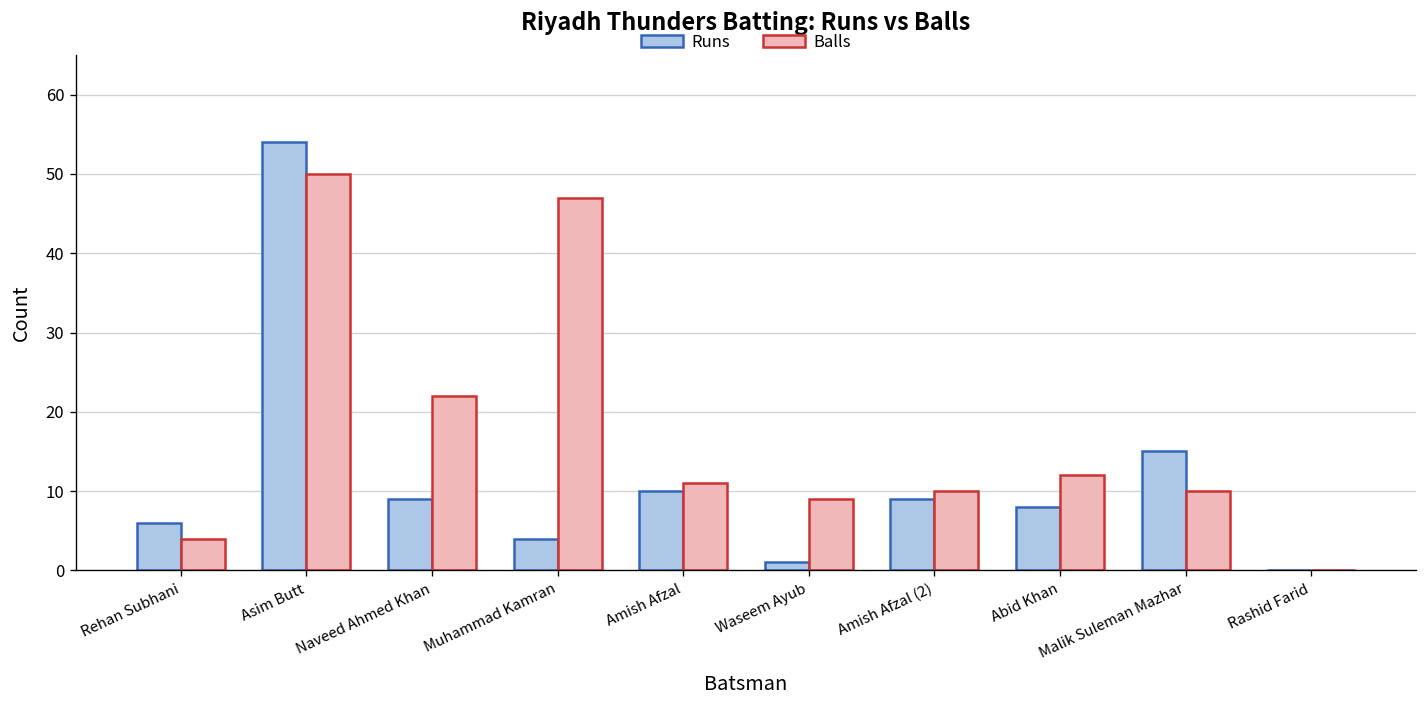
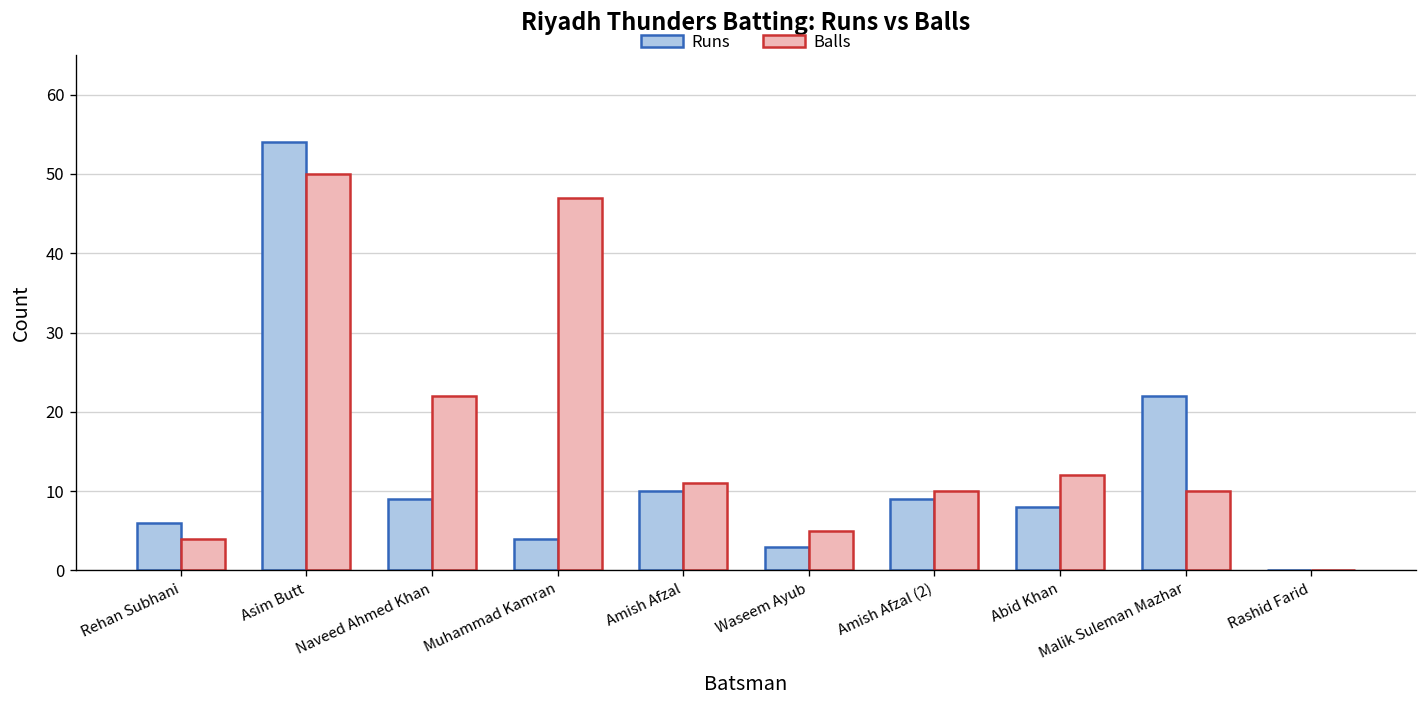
Runs, Waseem Ayub: 1 -> 3
Balls, Waseem Ayub: 9 -> 5
Runs, Malik Suleman Mazhar: 15 -> 22
